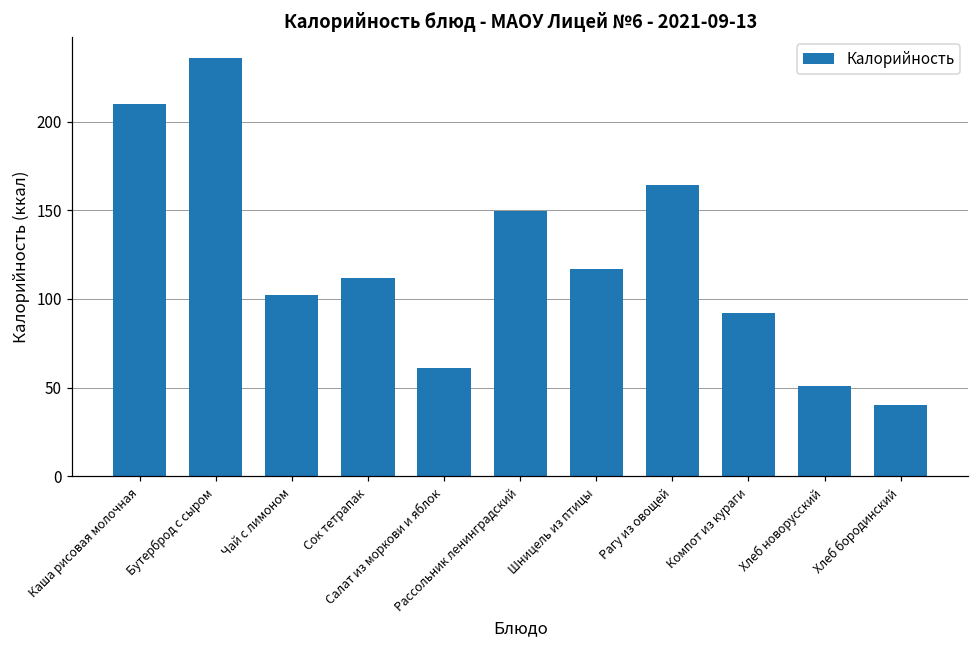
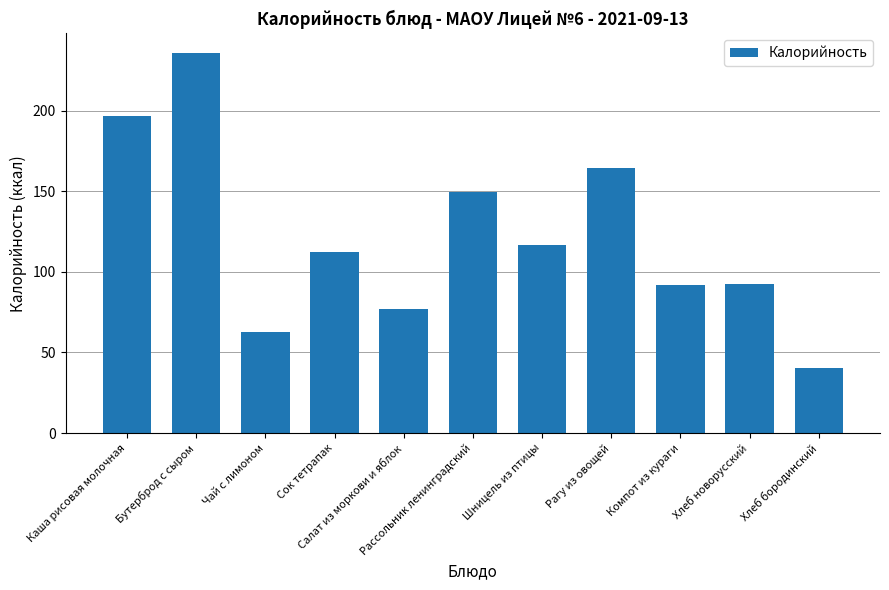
Каша рисовая молочная: 210 -> 197
Чай с лимоном: 102 -> 63
Салат из моркови и яблок: 61 -> 77
Хлеб новорусский: 51 -> 92
